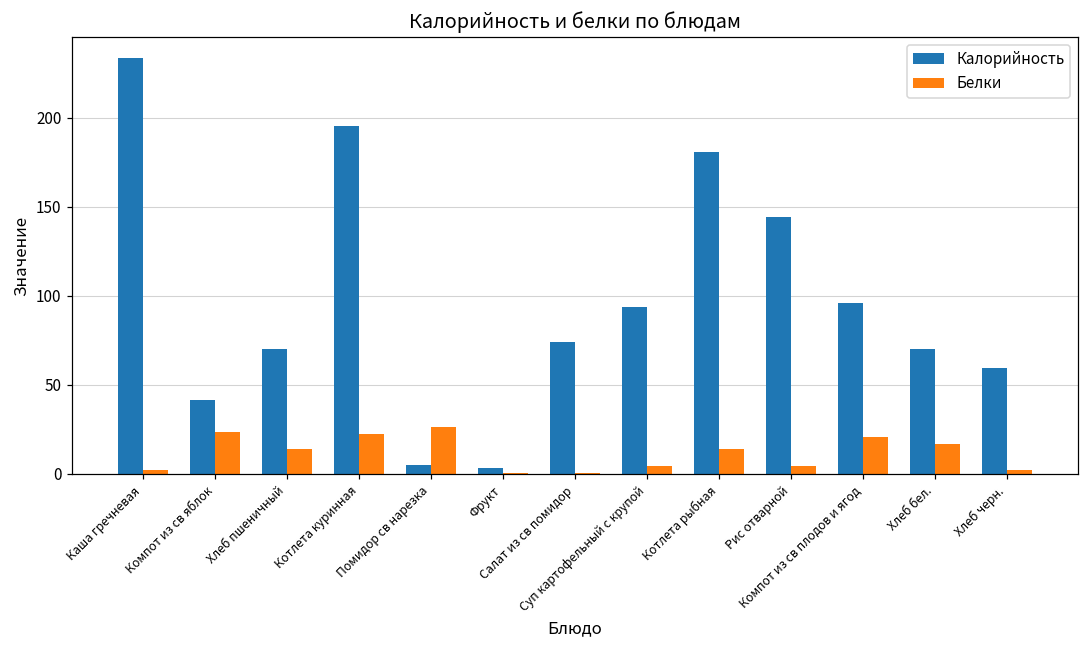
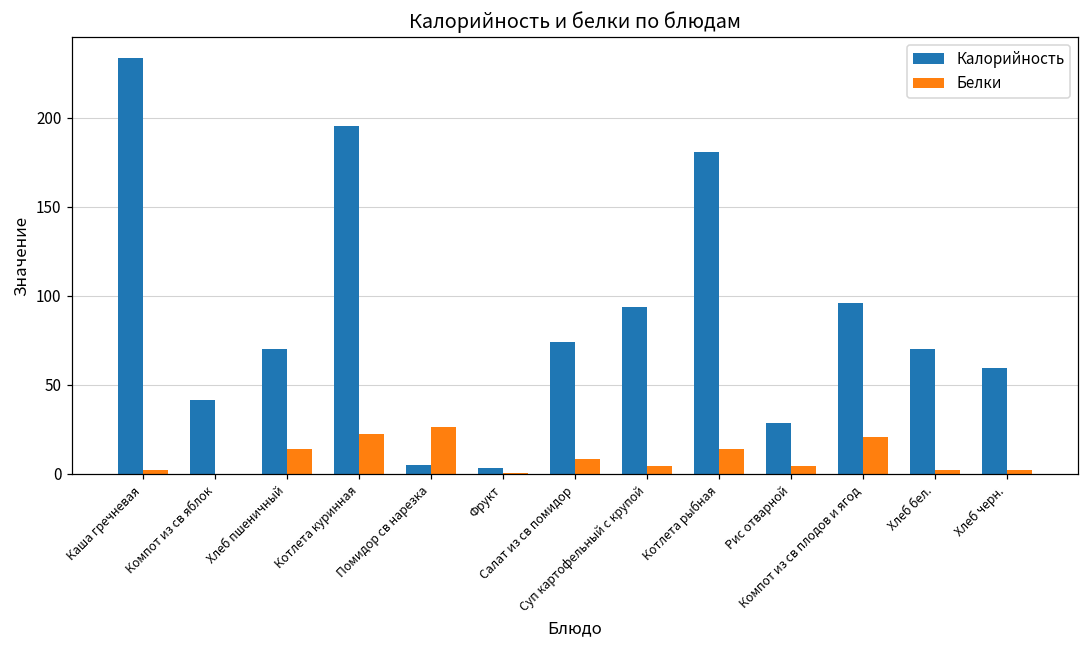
Белки, Компот из св яблок: 23 -> 0
Белки, Салат из св помидор: 1 -> 8
Калорийность, Рис отварной: 144 -> 29
Белки, Хлеб бел.: 17 -> 2
